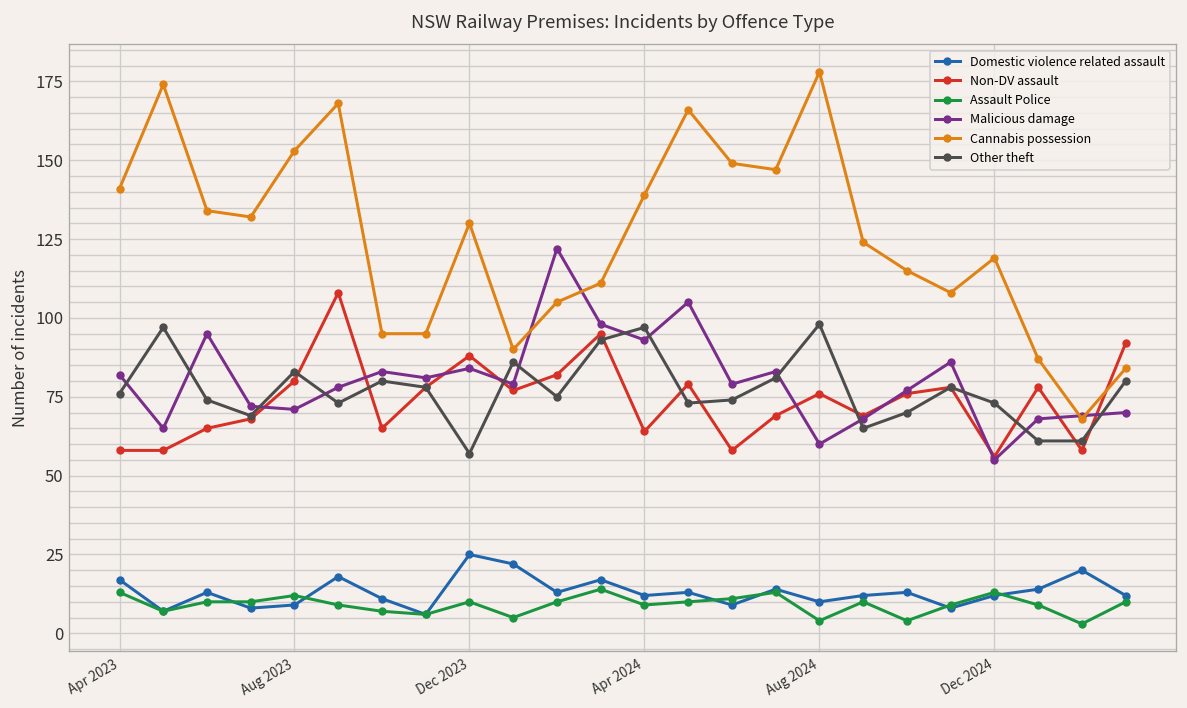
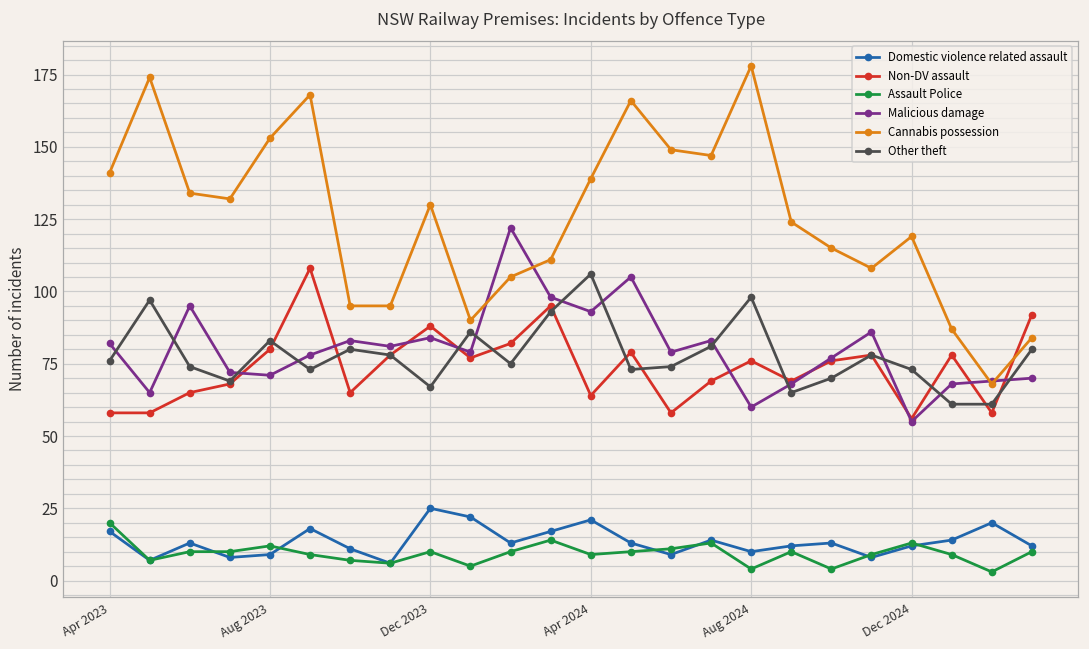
Assault Police, Apr 2023: 13 -> 20
Other theft, Dec 2023: 57 -> 67
Domestic violence related assault, Apr 2024: 12 -> 21
Other theft, Apr 2024: 97 -> 106
